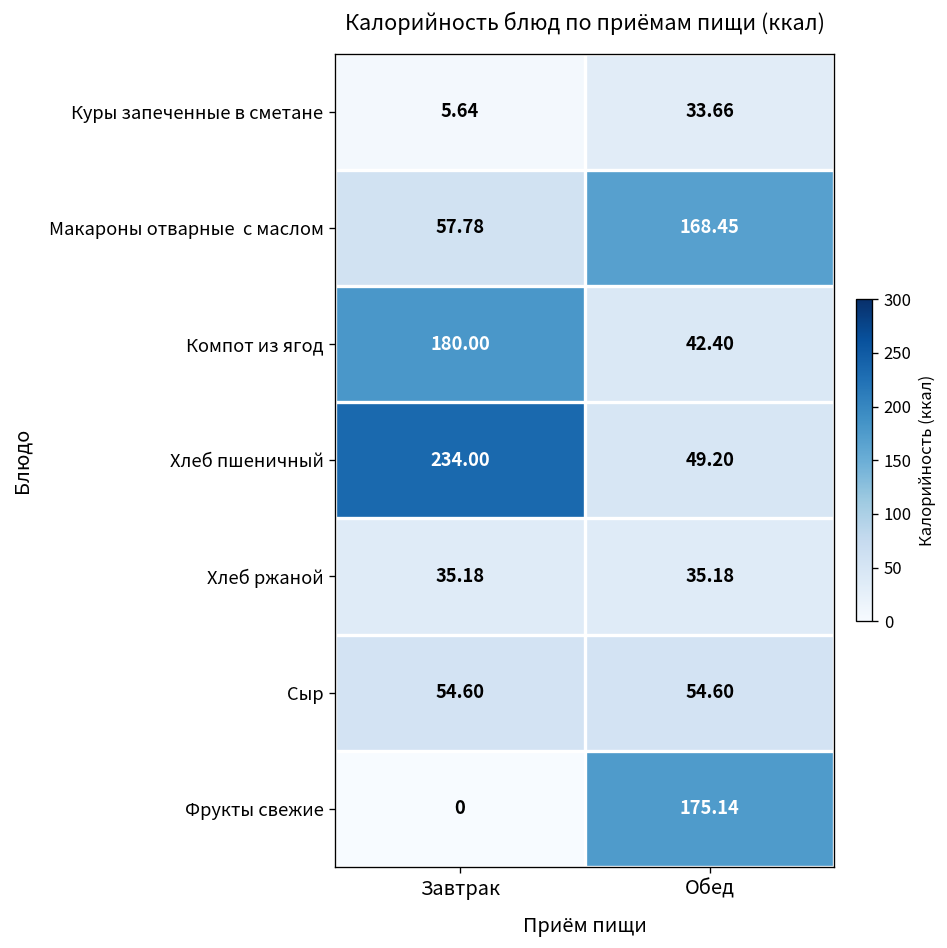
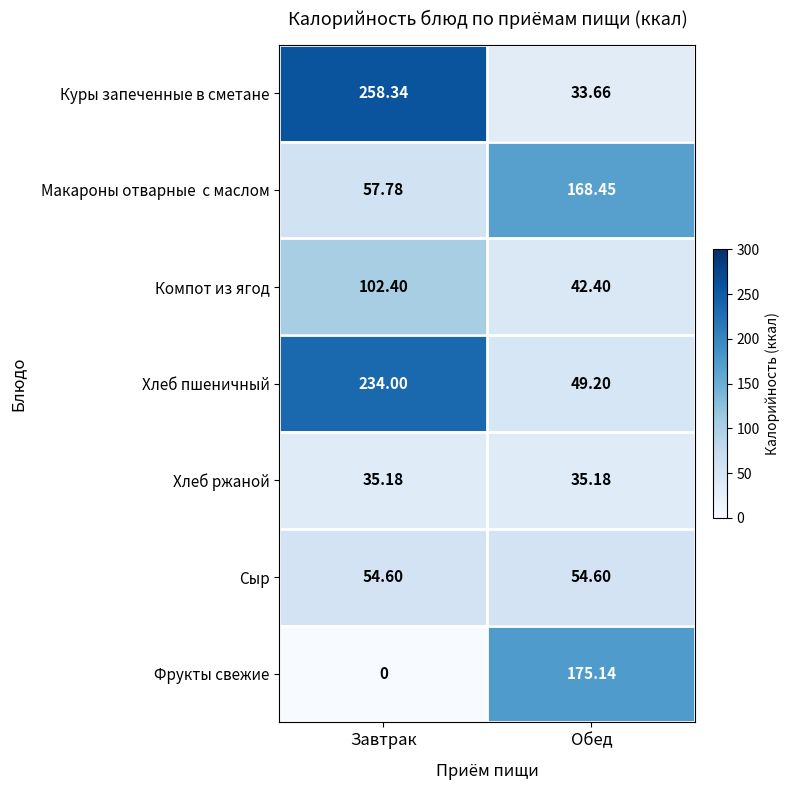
Куры запеченные в сметане, Завтрак: 5.64 -> 258.34
Компот из ягод, Завтрак: 180.00 -> 102.40
